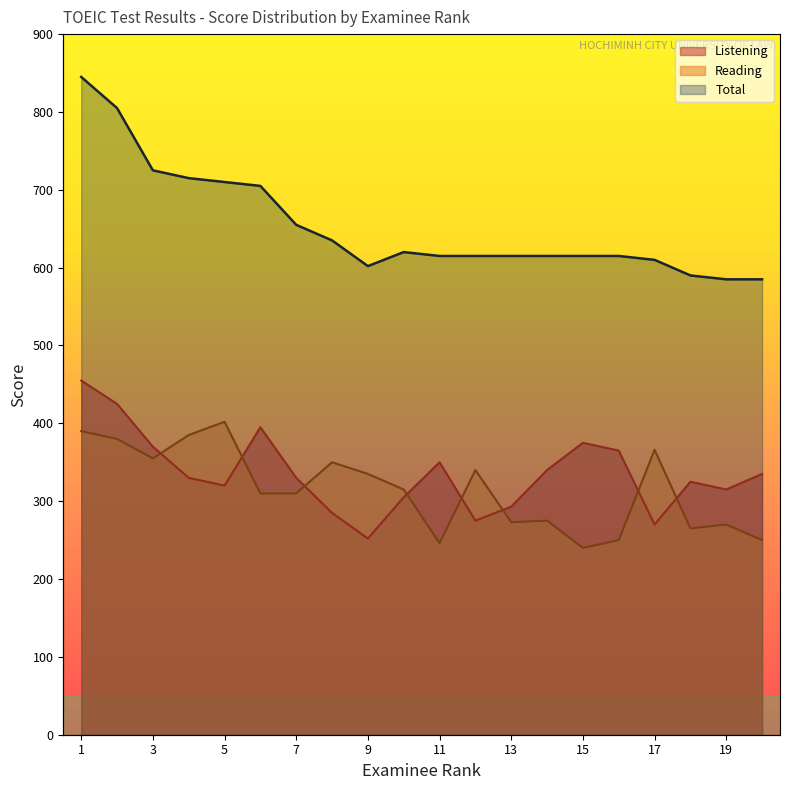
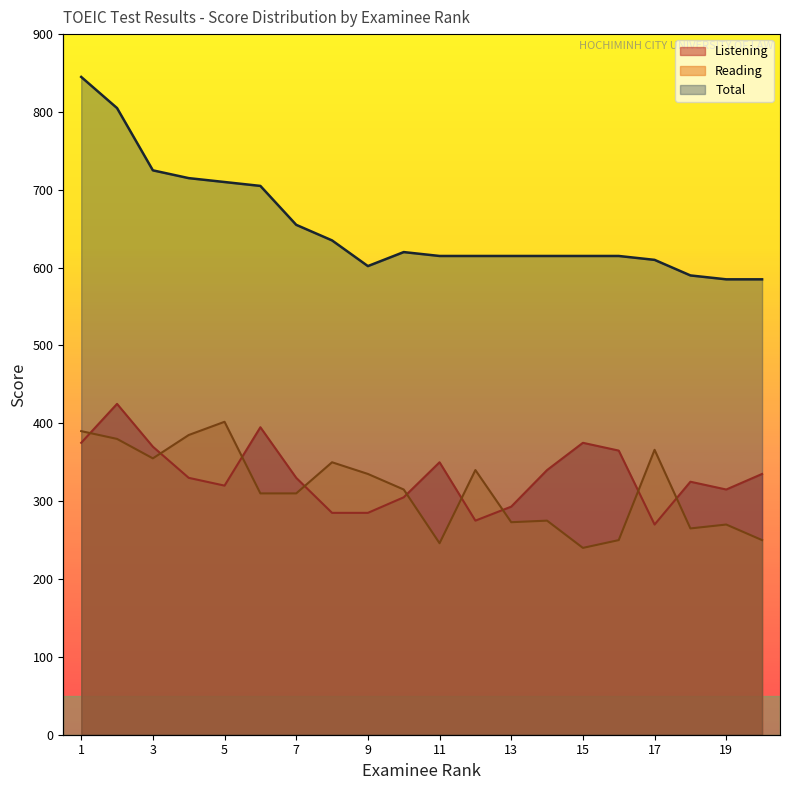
Listening, 1: 460 -> 380
Listening, 9: 250 -> 290
